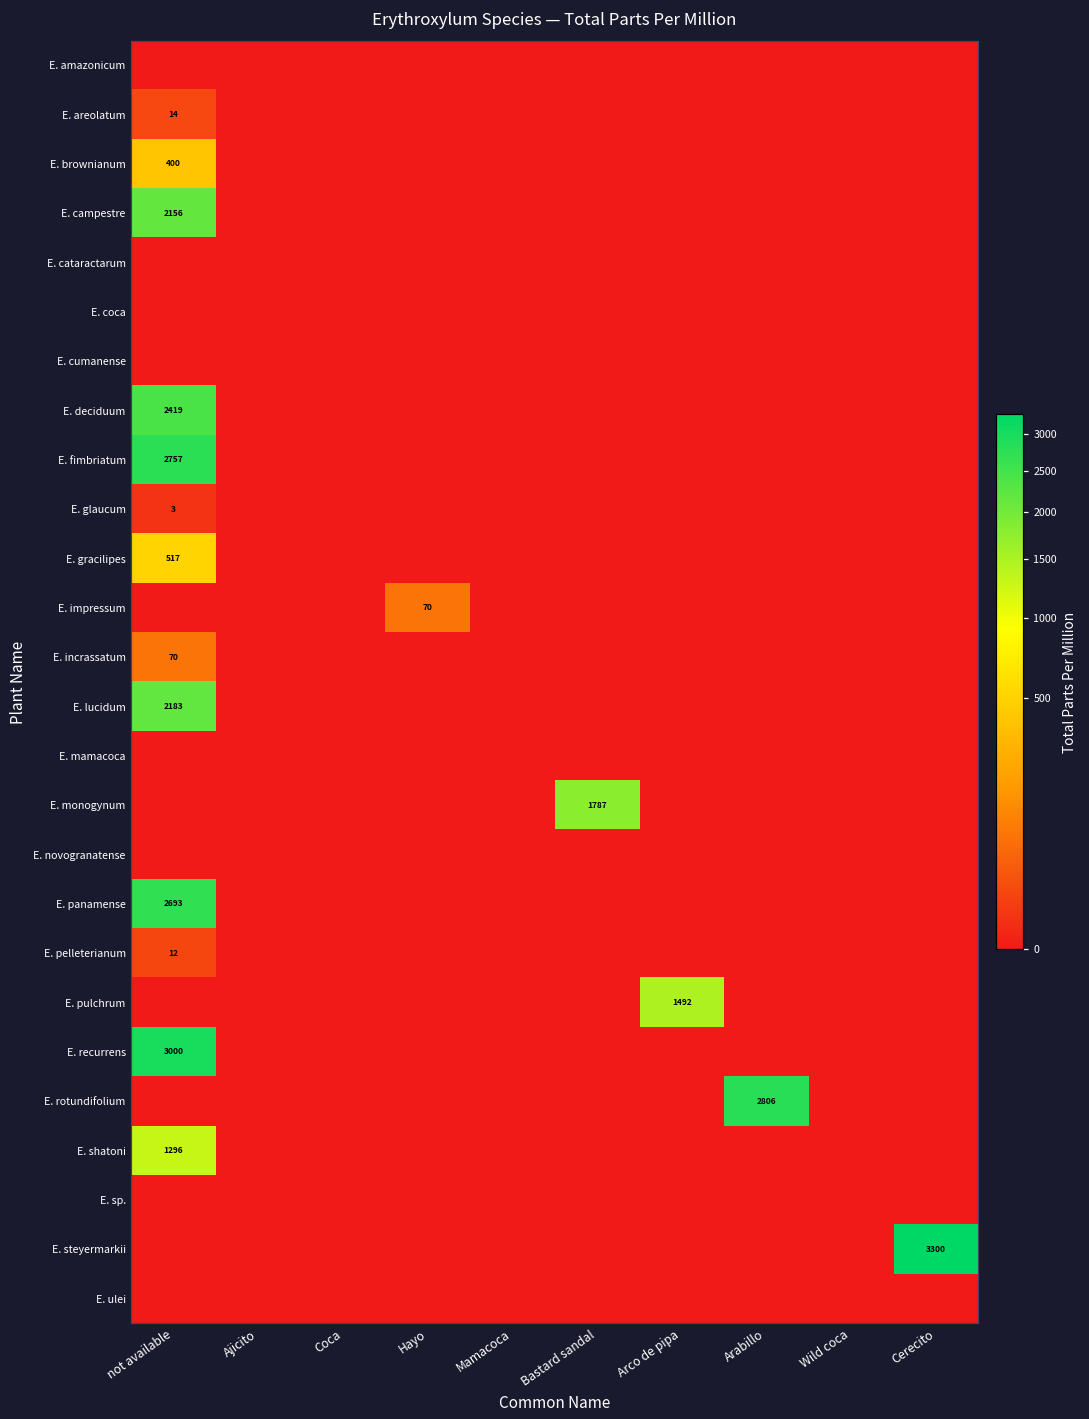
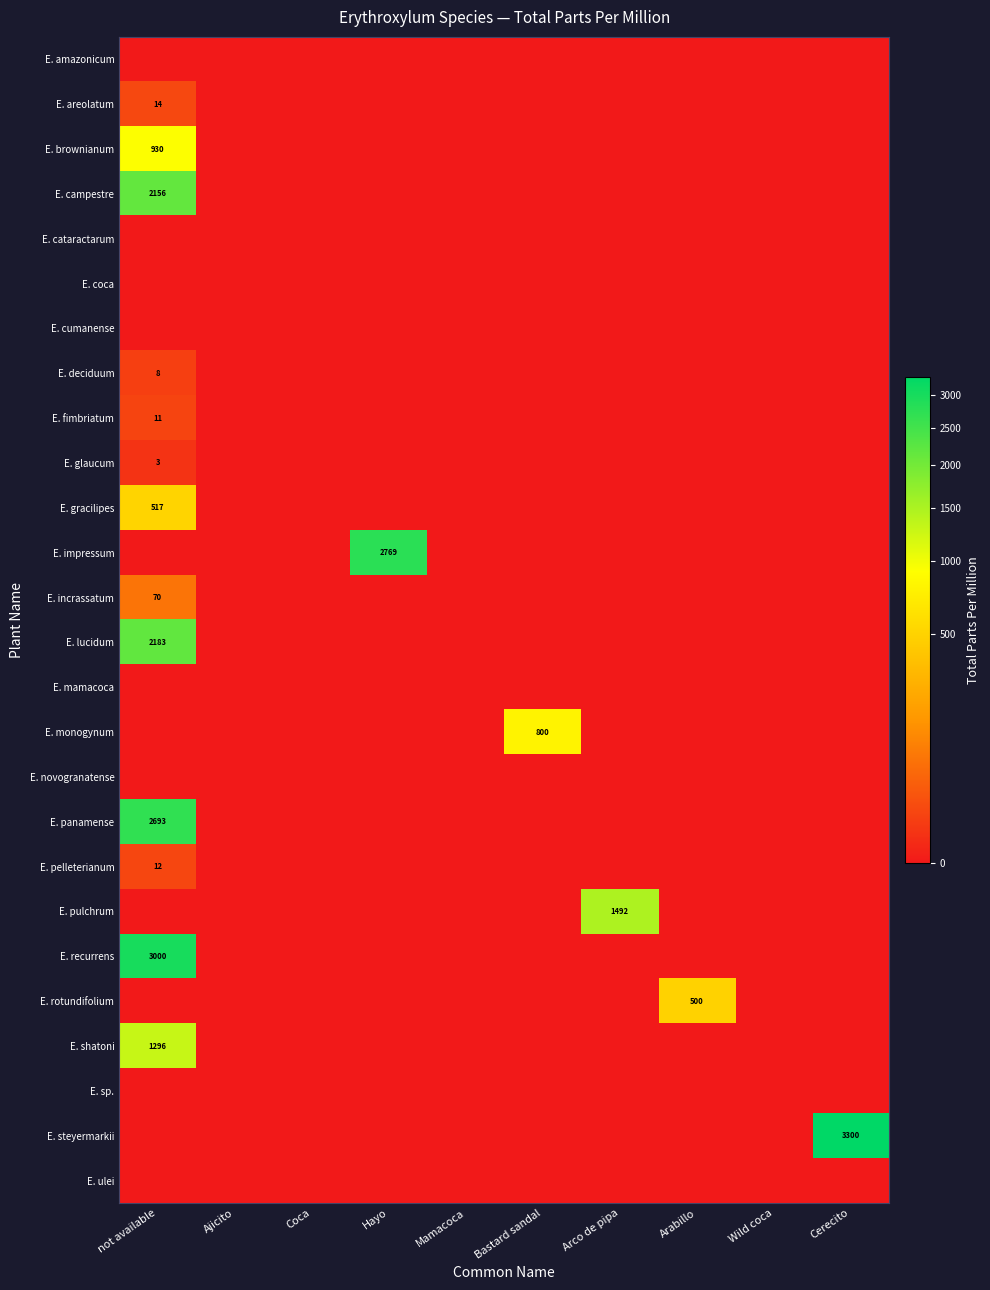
E. brownianum, not available: 400 -> 930
E. deciduum, not available: 2419 -> 8
E. fimbriatum, not available: 2757 -> 11
E. impressum, Hayo: 70 -> 2769
E. monogynum, Bastard sandal: 1787 -> 800
E. rotundifolium, Arabillo: 2806 -> 500
